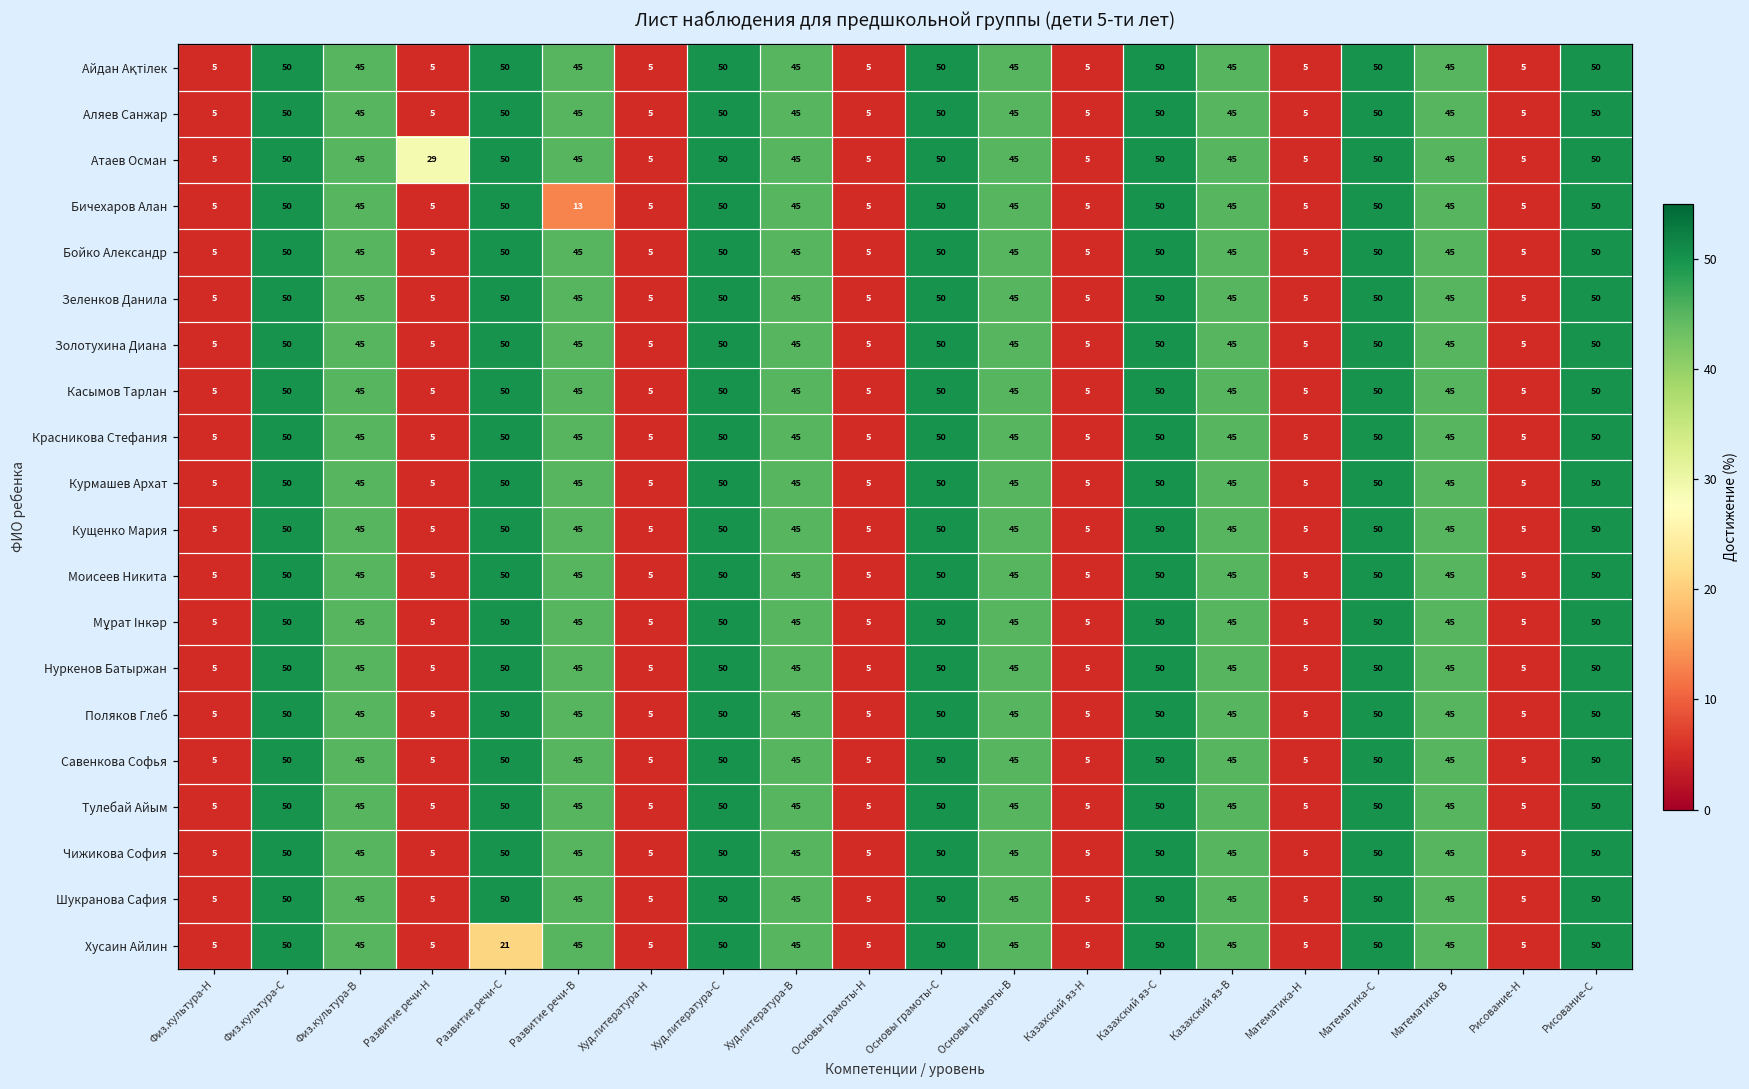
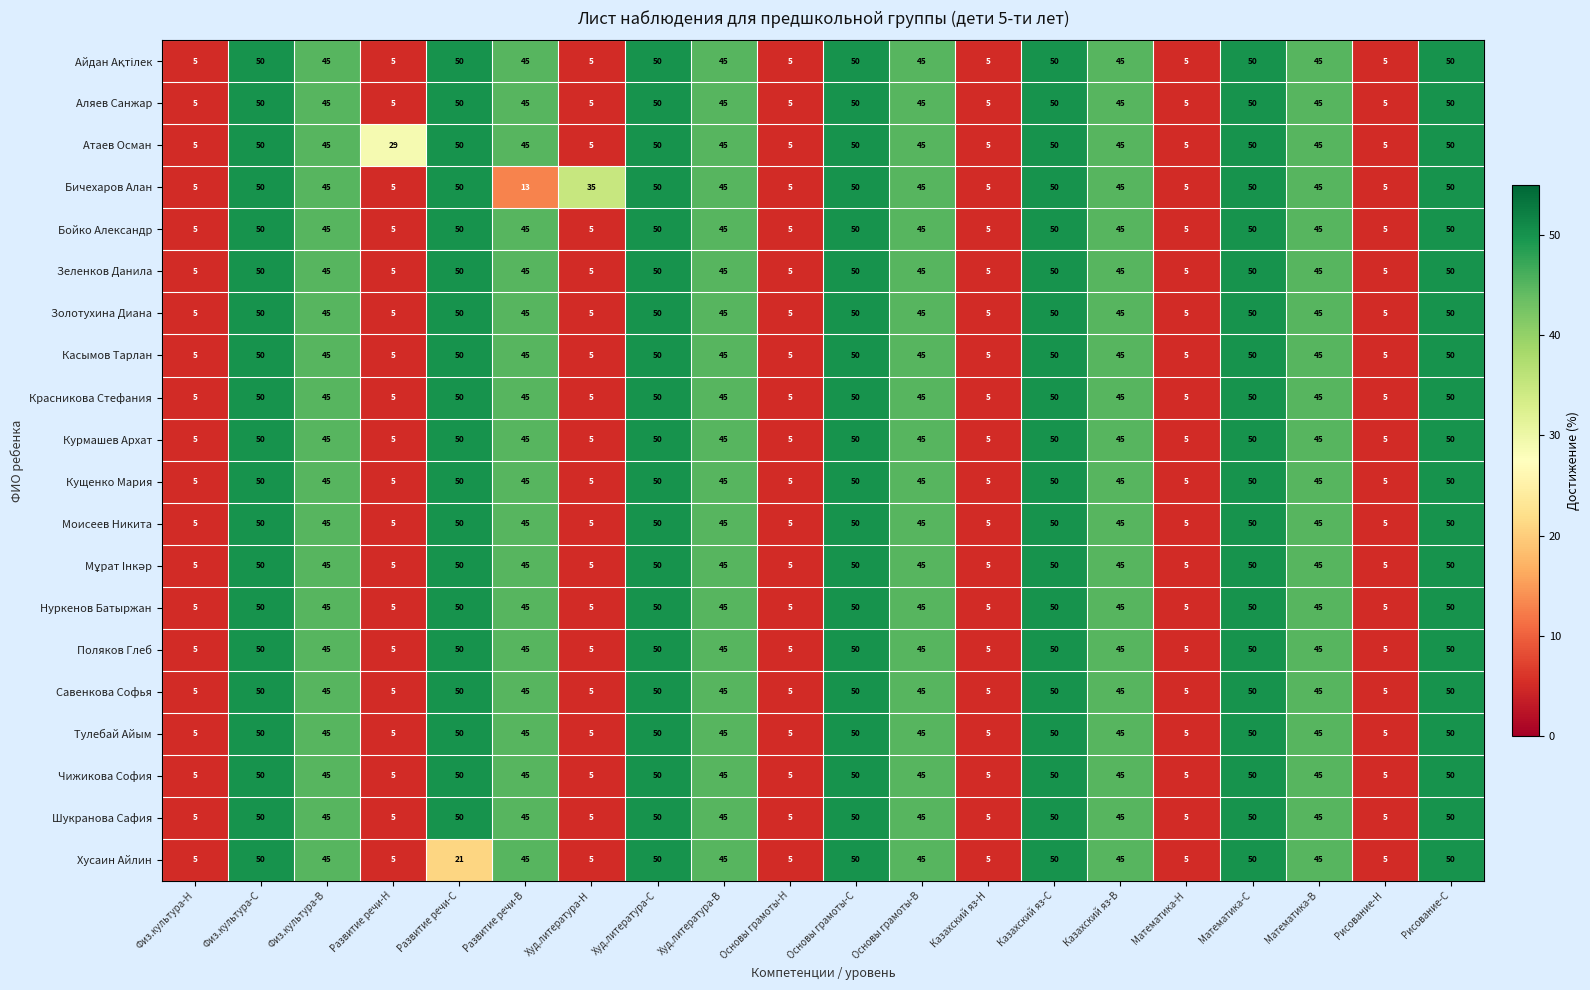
Бичехаров Алан, Худ.литература-Н: 5 -> 35
